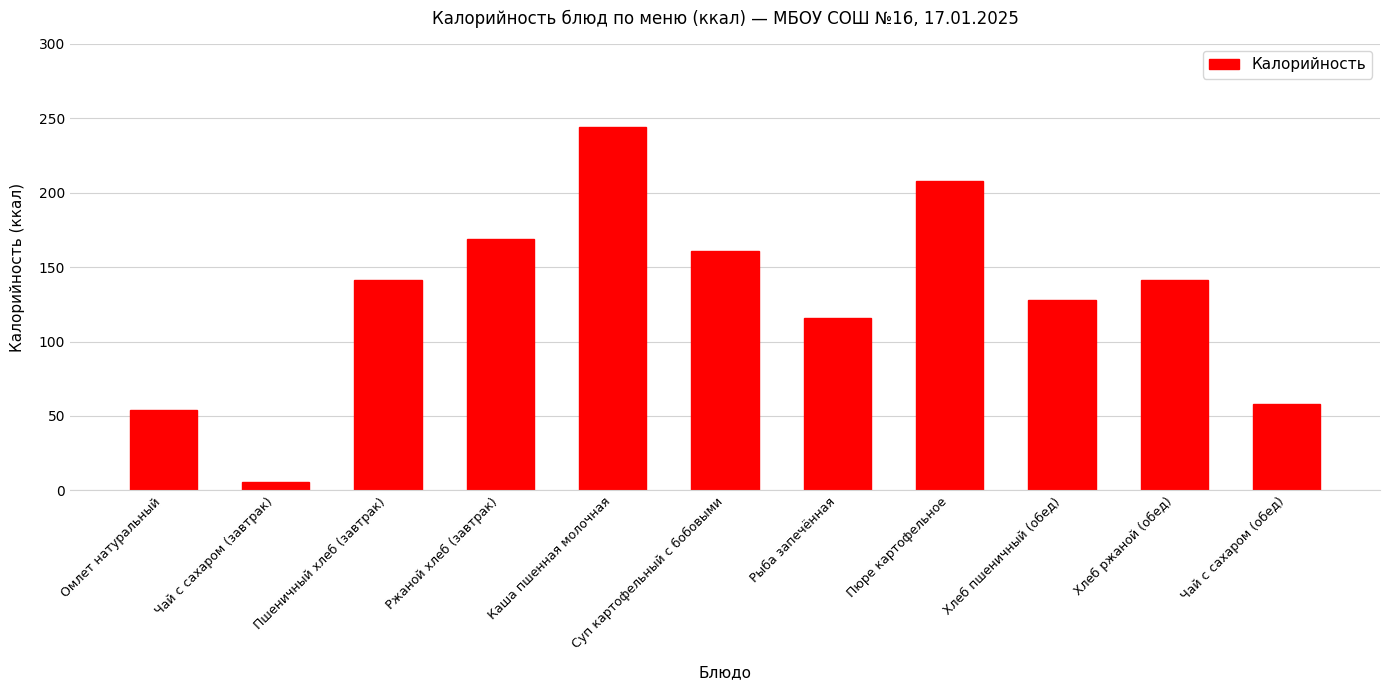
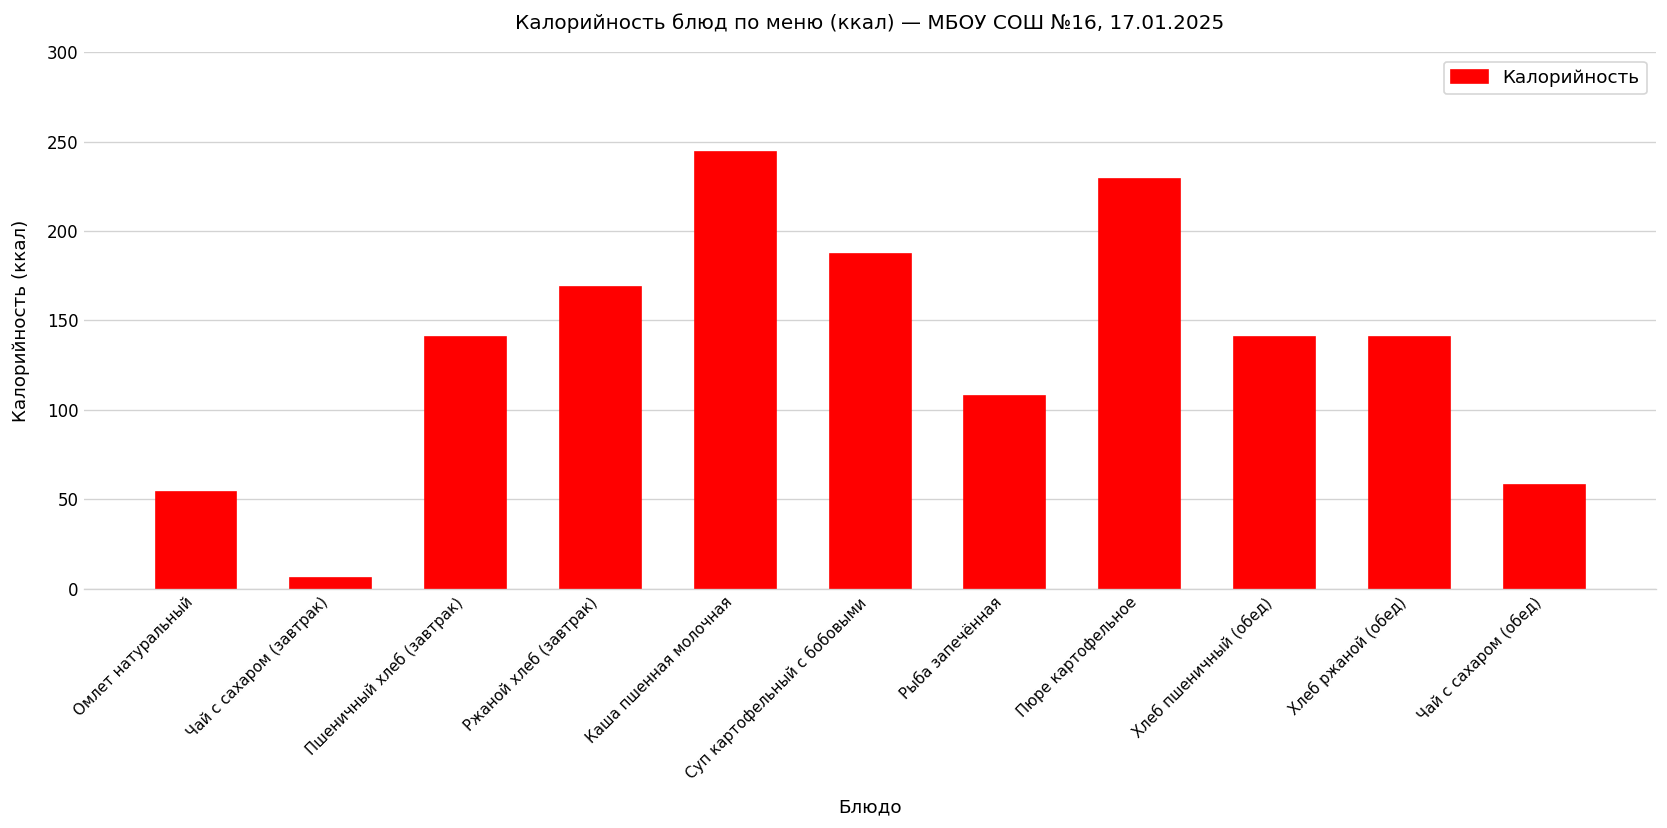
Суп картофельный с бобовыми: 161 -> 187
Рыба запечённая: 116 -> 108
Пюре картофельное: 208 -> 229
Хлеб пшеничный (обед): 128 -> 141
